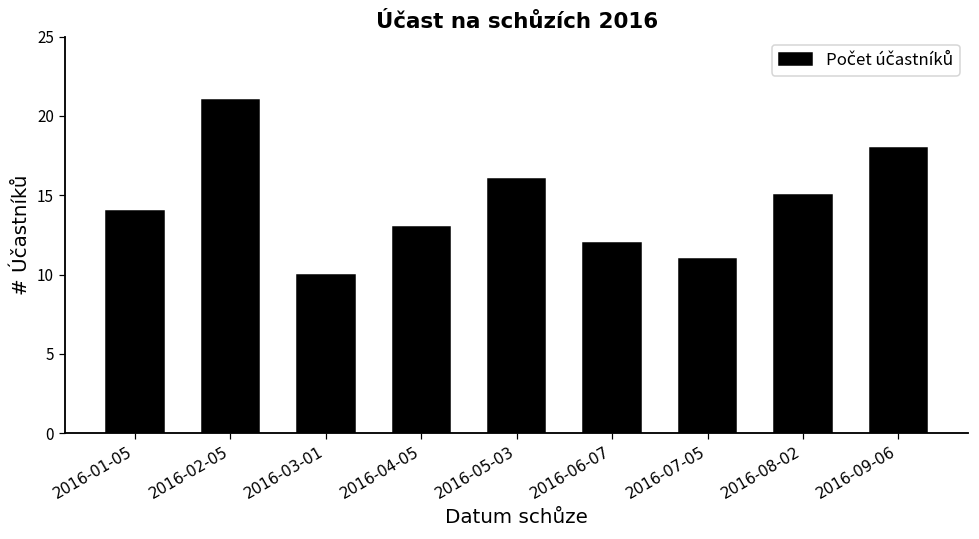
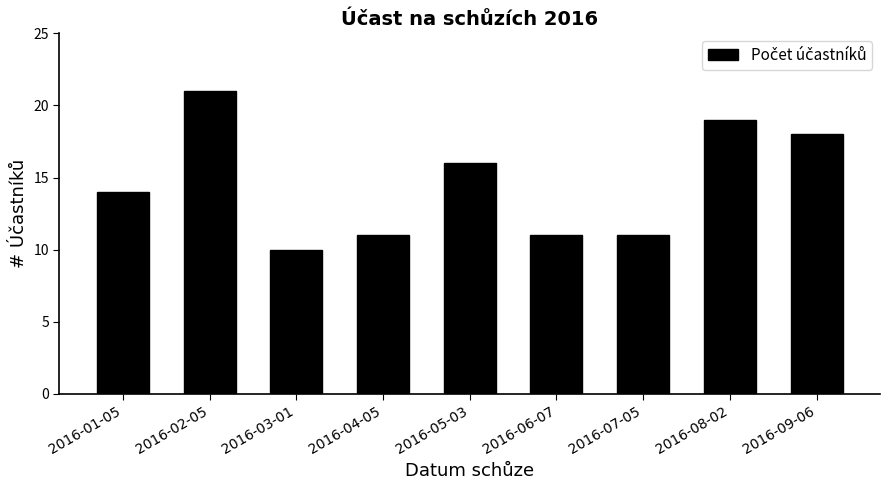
2016-04-05: 13 -> 11
2016-06-07: 12 -> 11
2016-08-02: 15 -> 19
